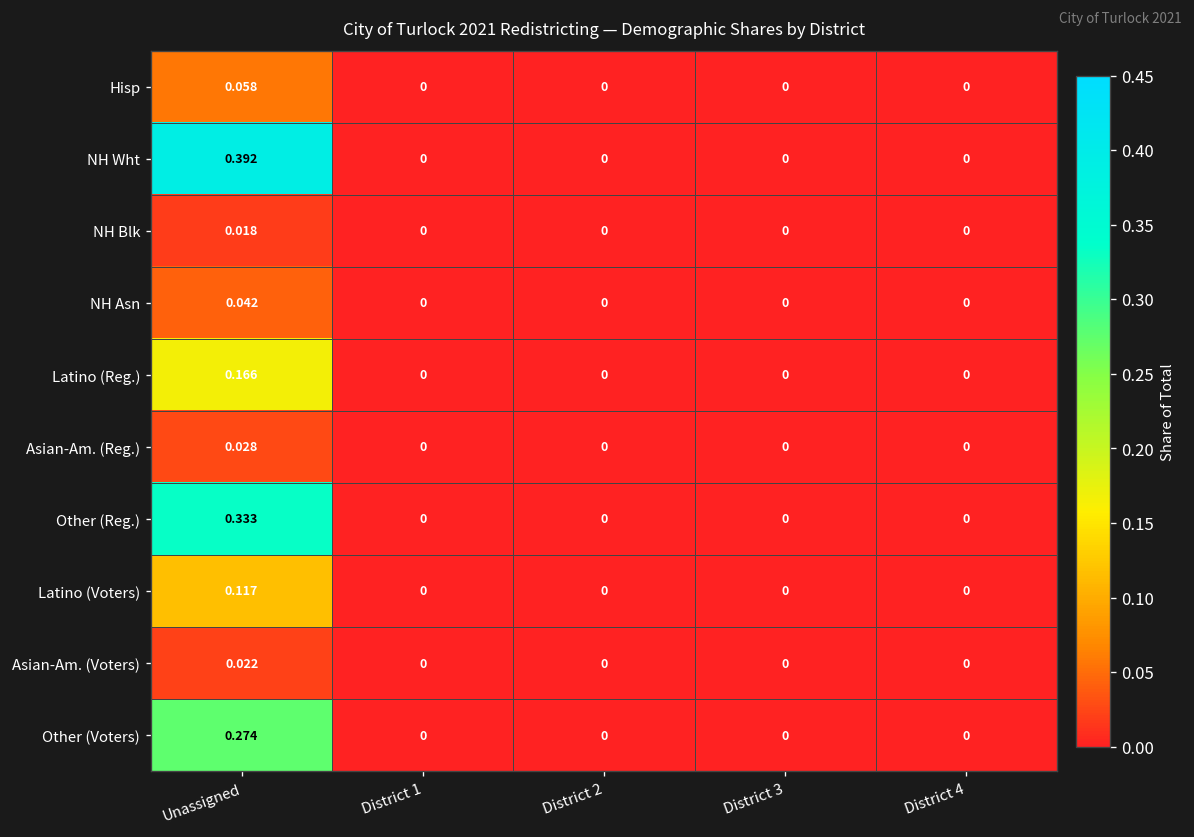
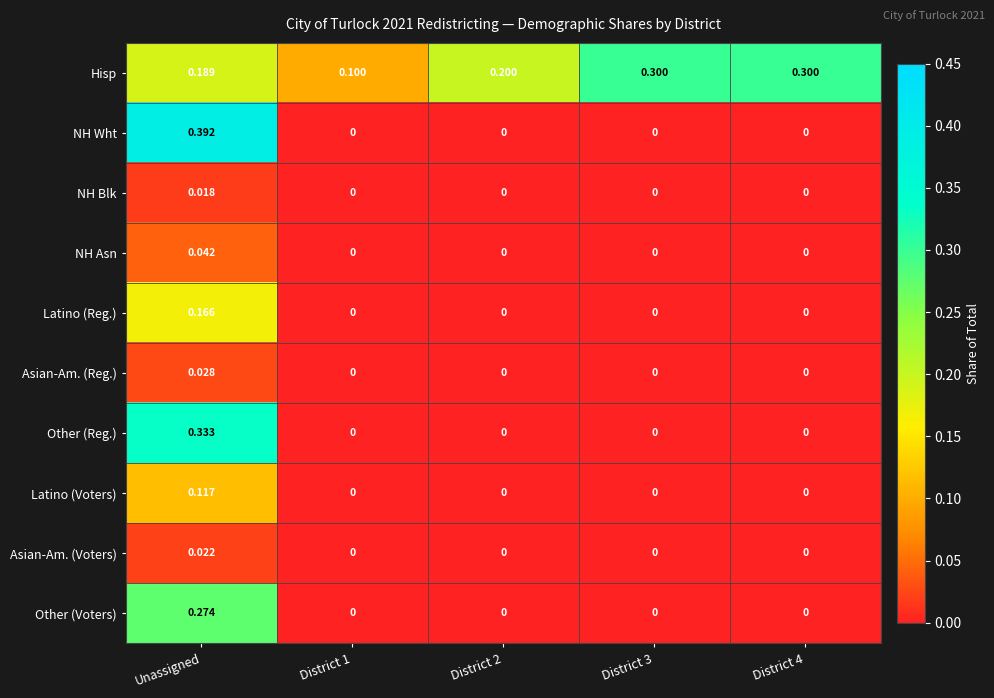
Hisp, Unassigned: 0.058 -> 0.189
Hisp, District 1: 0 -> 0.100
Hisp, District 2: 0 -> 0.200
Hisp, District 3: 0 -> 0.300
Hisp, District 4: 0 -> 0.300
